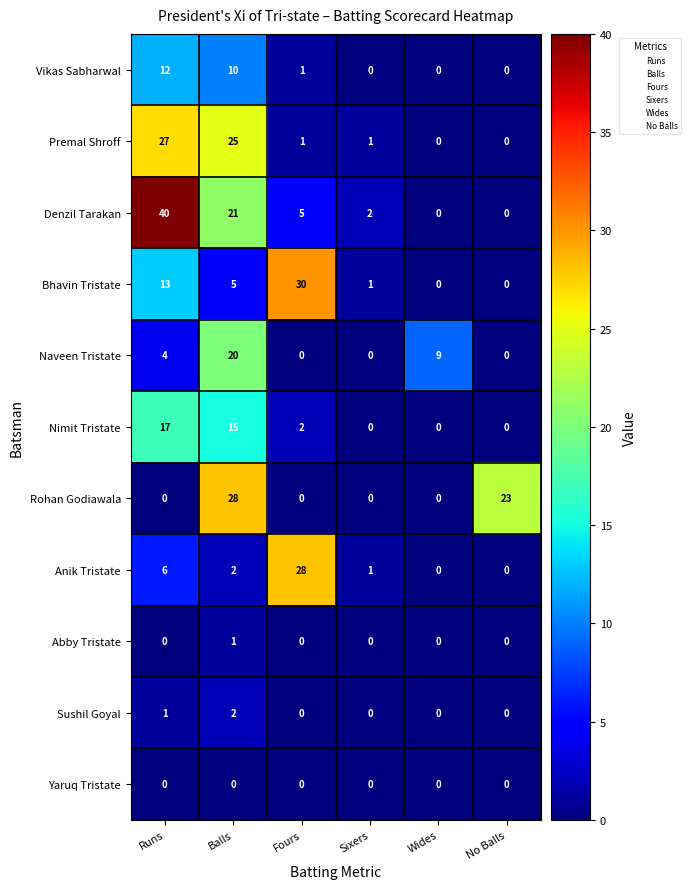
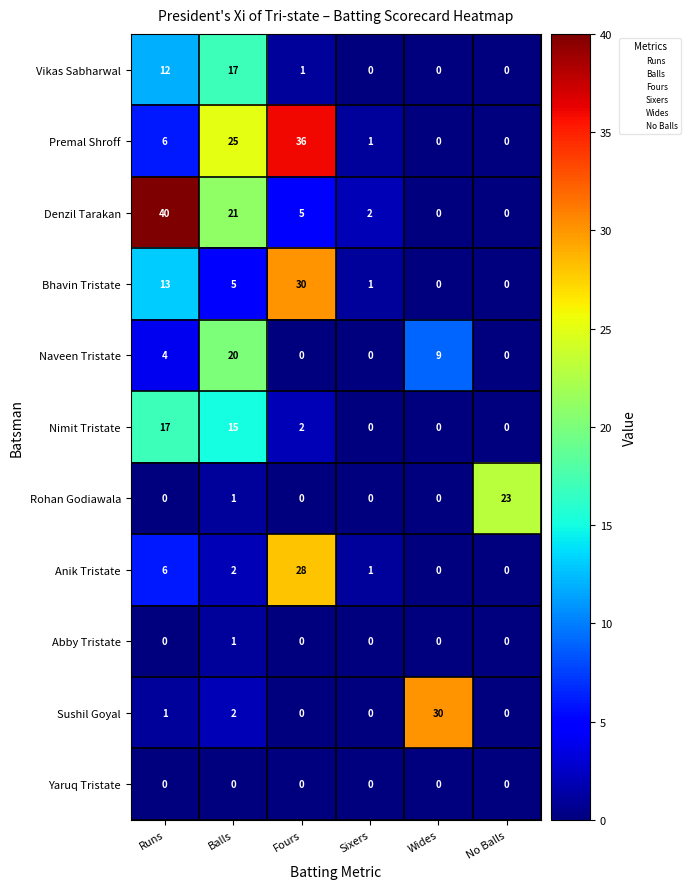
Vikas Sabharwal, Balls: 10 -> 17
Premal Shroff, Runs: 27 -> 6
Premal Shroff, Fours: 1 -> 36
Rohan Godiawala, Balls: 28 -> 1
Sushil Goyal, Wides: 0 -> 30
